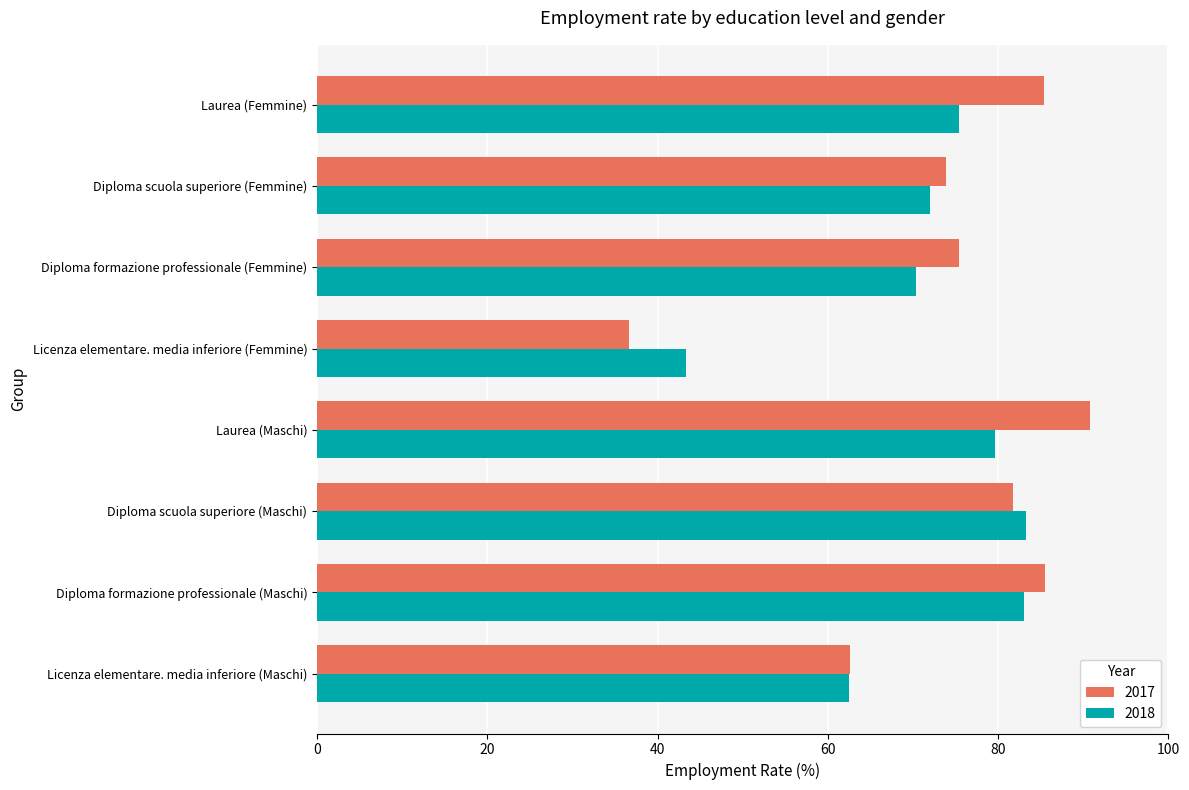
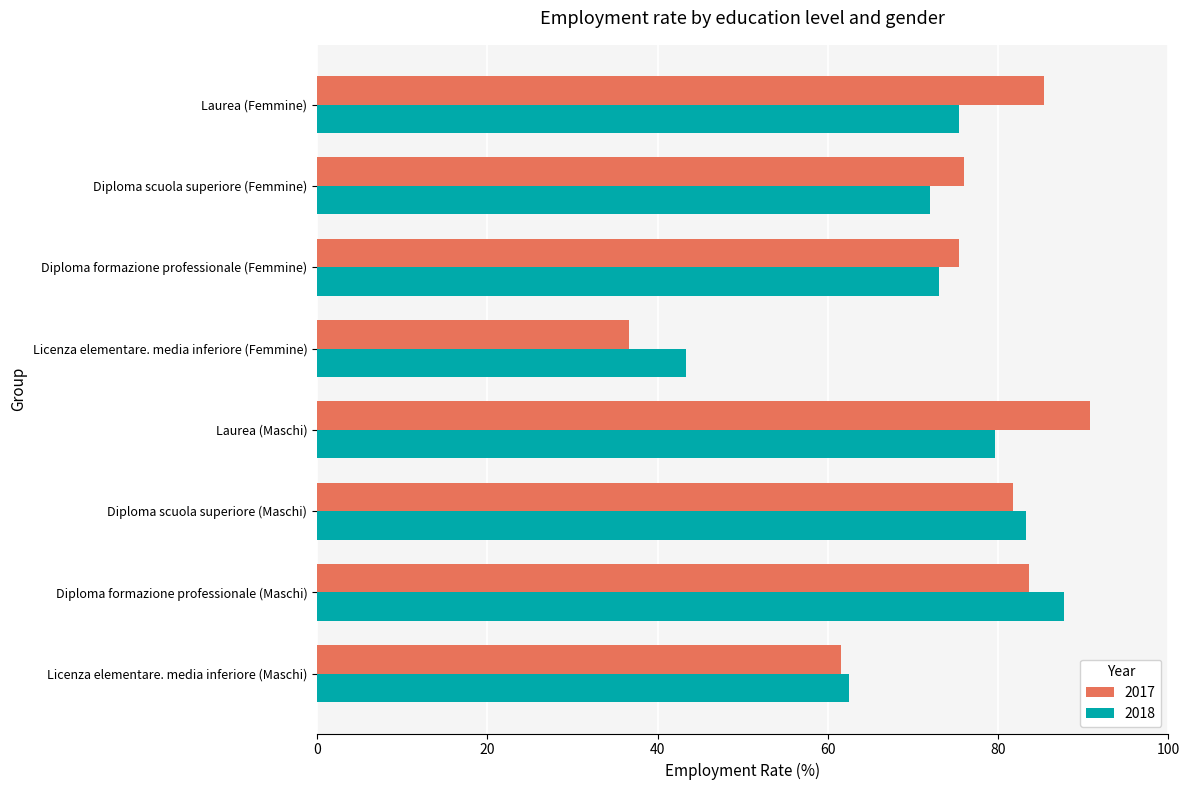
2017, Diploma scuola superiore (Femmine): 74 -> 76
2018, Diploma formazione professionale (Femmine): 70 -> 73
2017, Diploma formazione professionale (Maschi): 86 -> 84
2018, Diploma formazione professionale (Maschi): 83 -> 88
2017, Licenza elementare. media inferiore (Maschi): 63 -> 62
